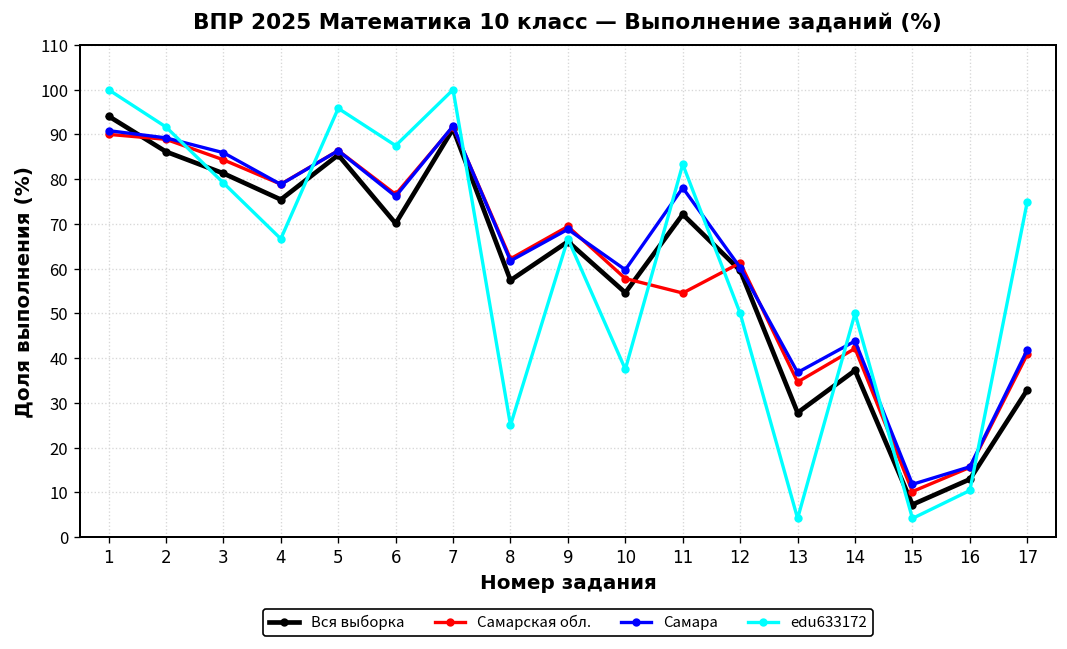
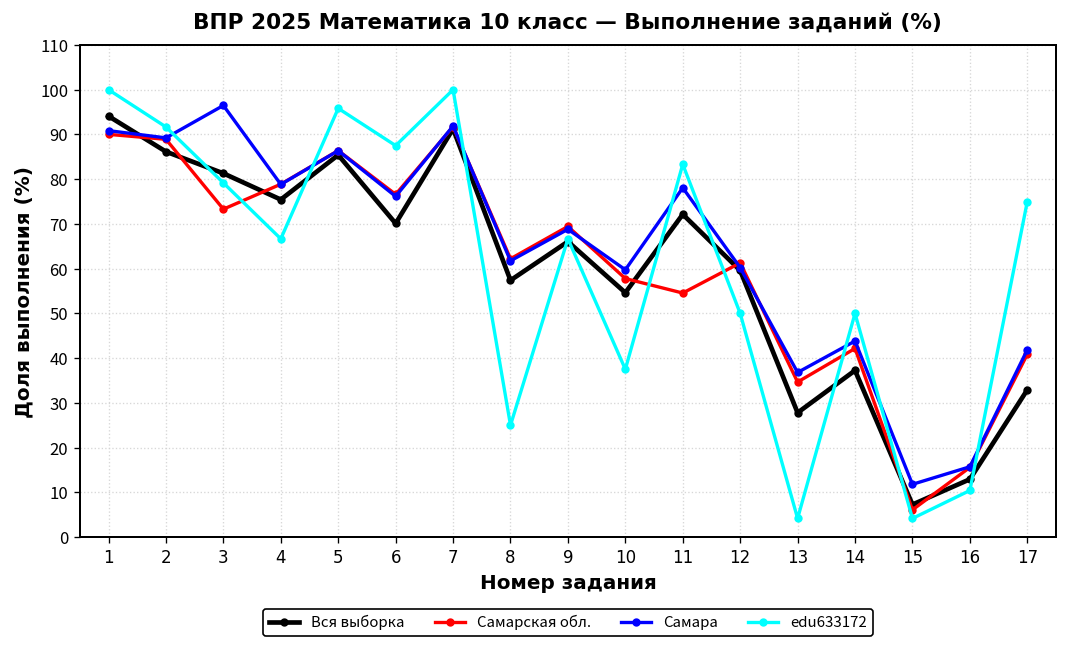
Самарская обл., 3: 84 -> 73
Самара, 3: 86 -> 96
Самарская обл., 15: 10 -> 6
